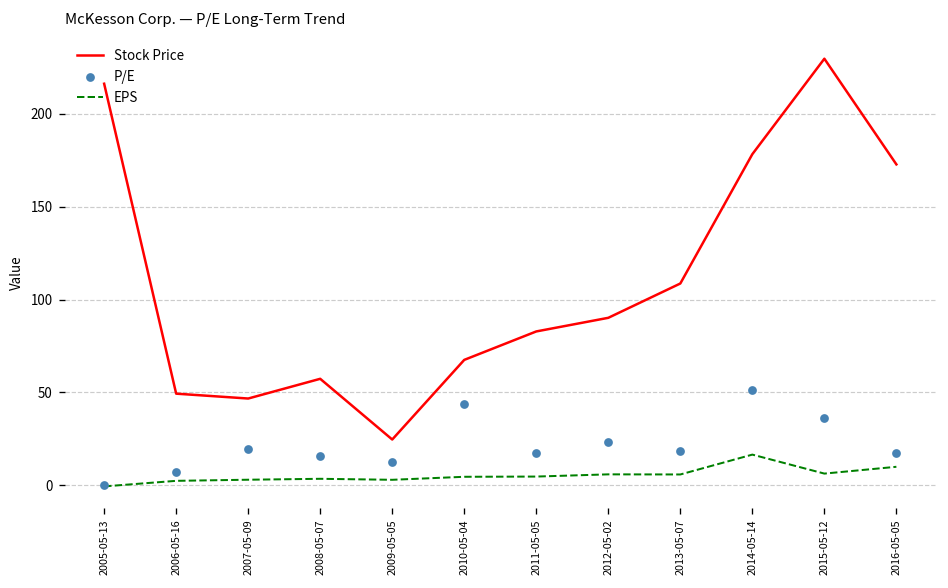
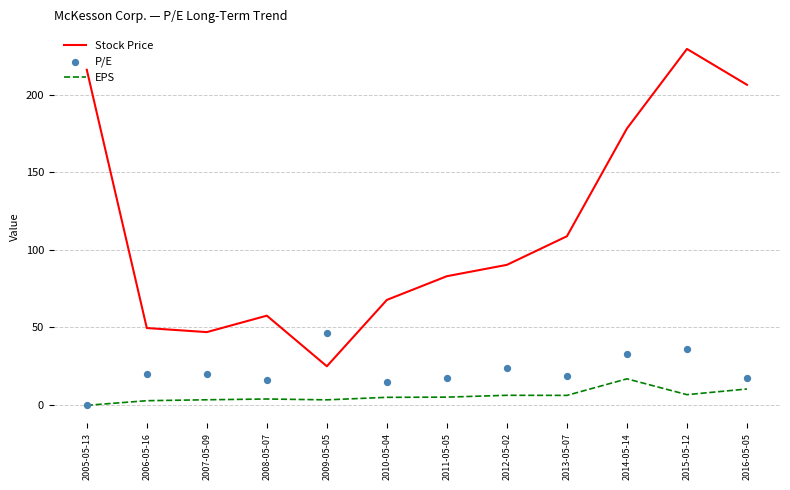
P/E, 2006-05-16: 7 -> 20
P/E, 2009-05-05: 13 -> 46
P/E, 2010-05-04: 44 -> 15
P/E, 2014-05-14: 51 -> 33
Stock Price, 2016-05-05: 173 -> 206
